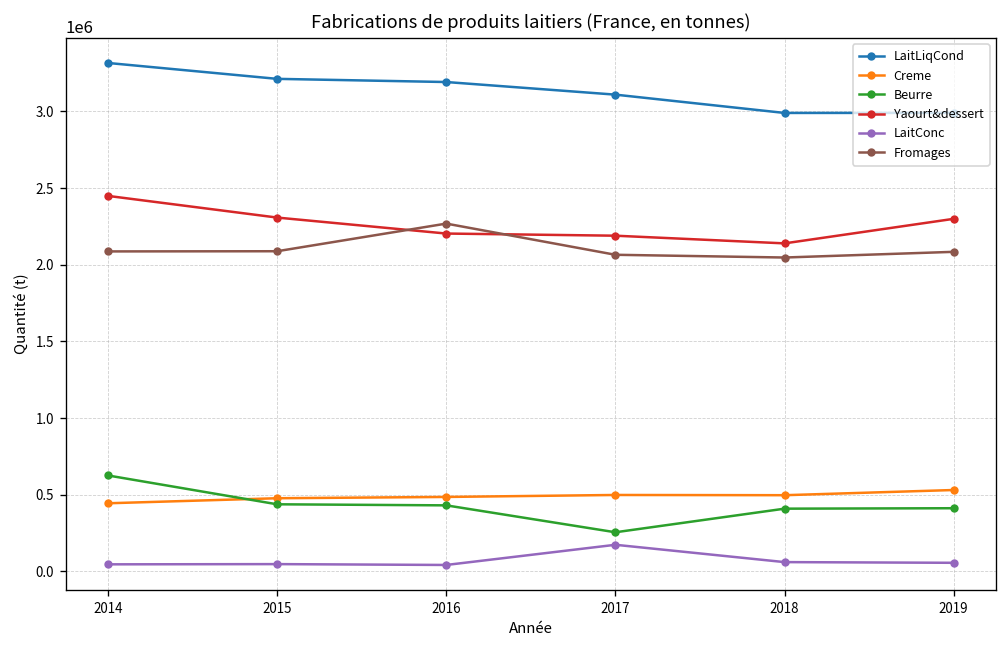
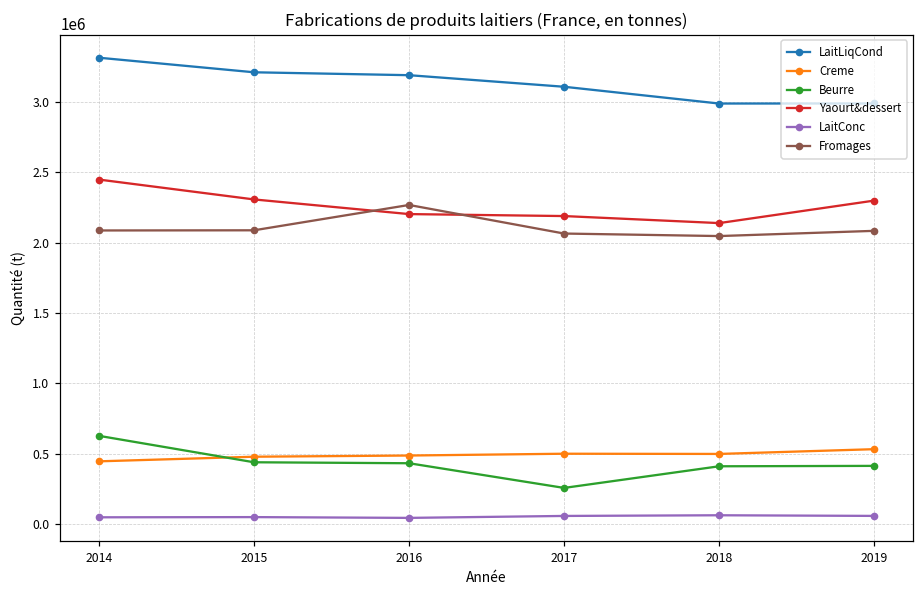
LaitConc, 2017: 170000 -> 60000
